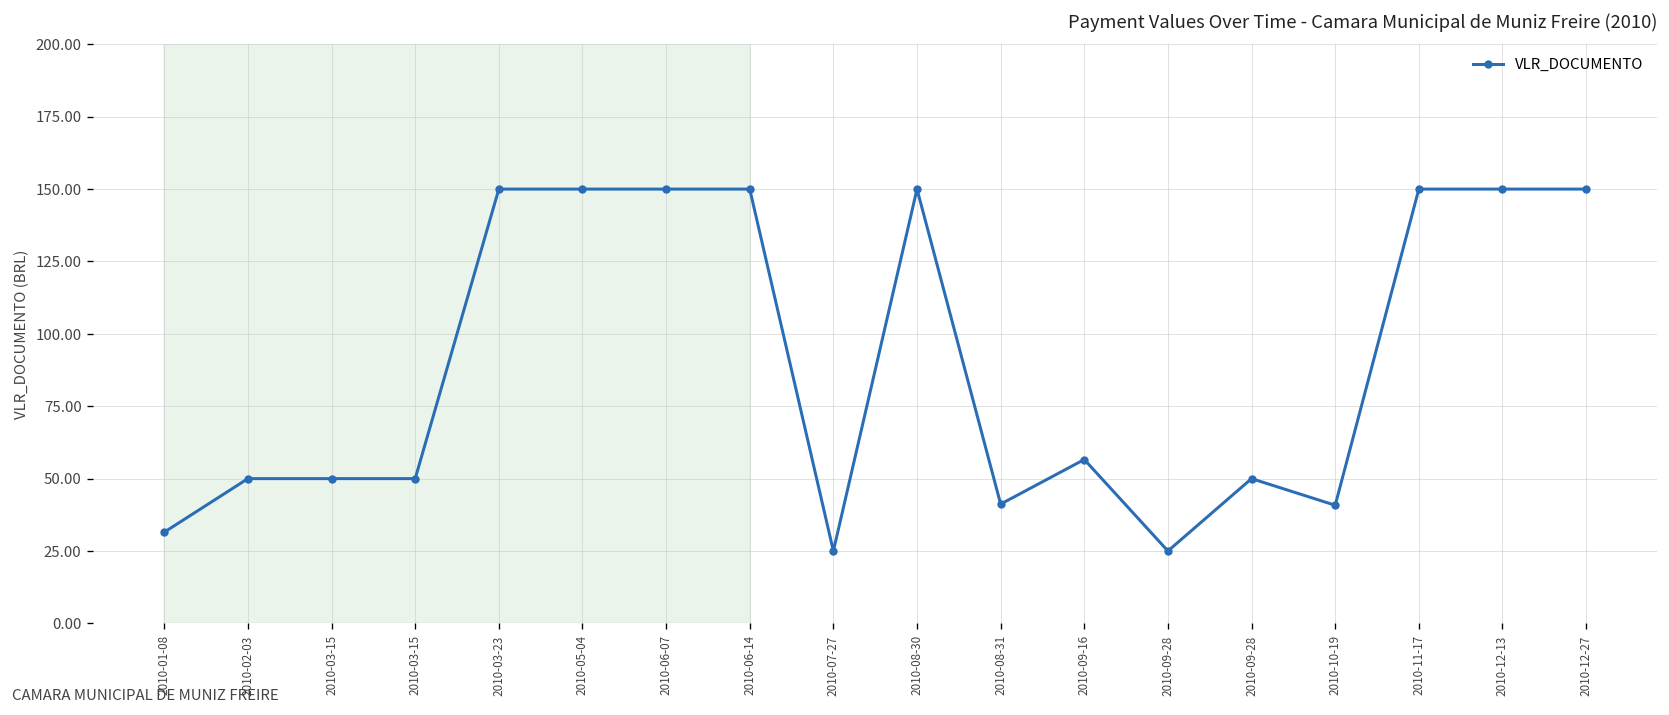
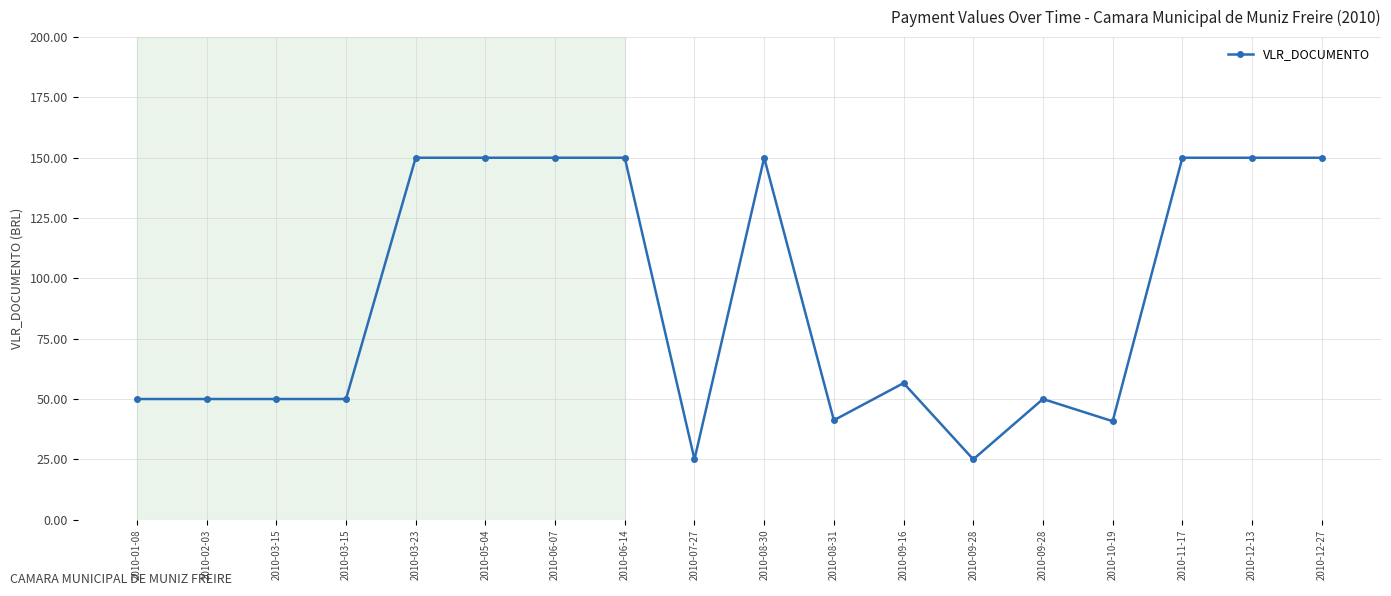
2010-01-08: 32 -> 50
